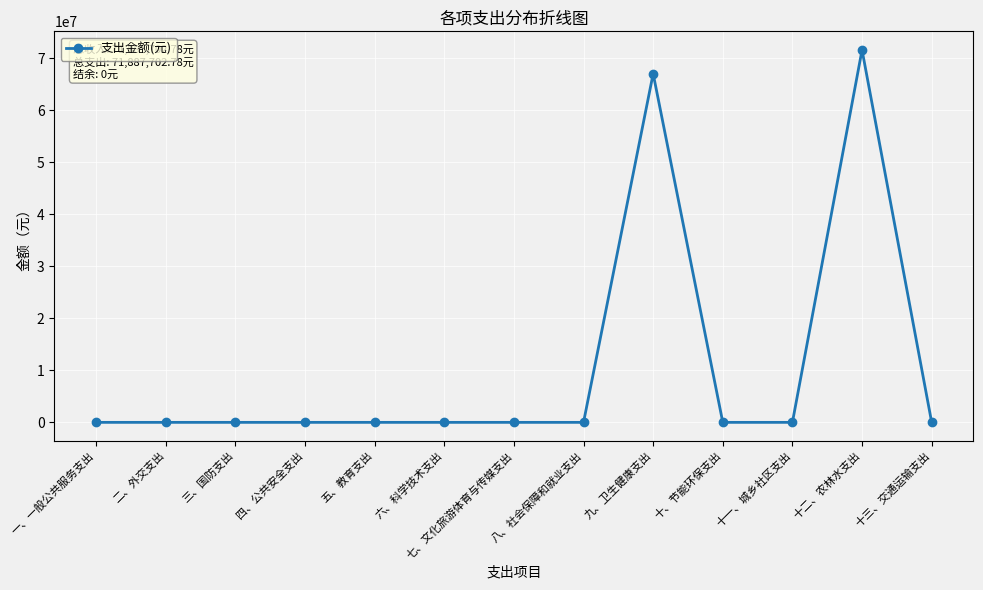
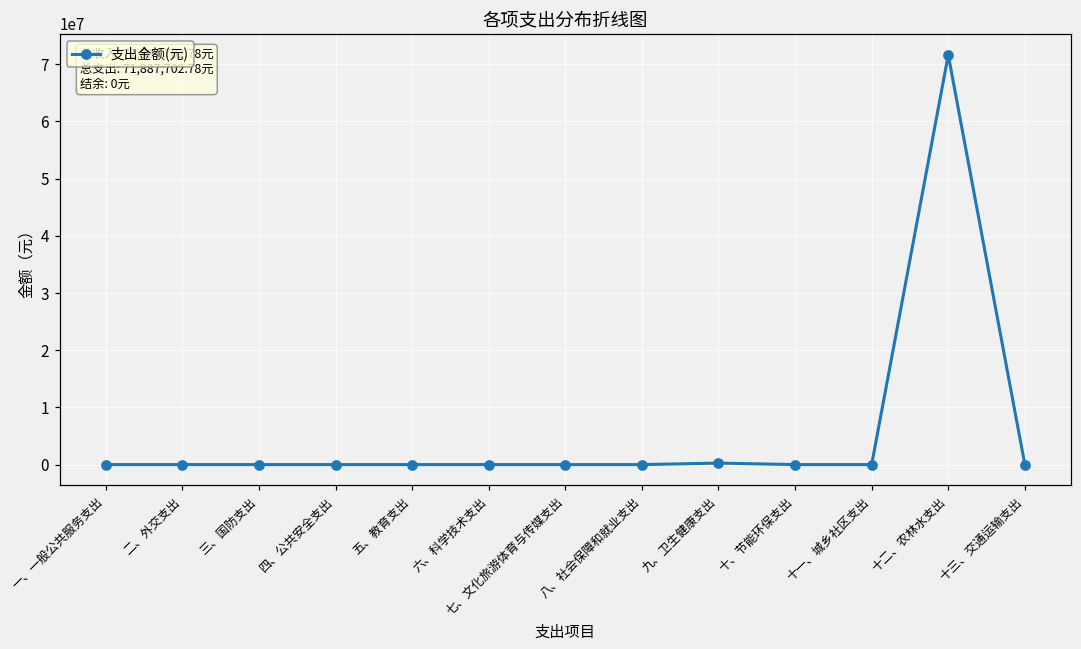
九、卫生健康支出: 67000000 -> 0
